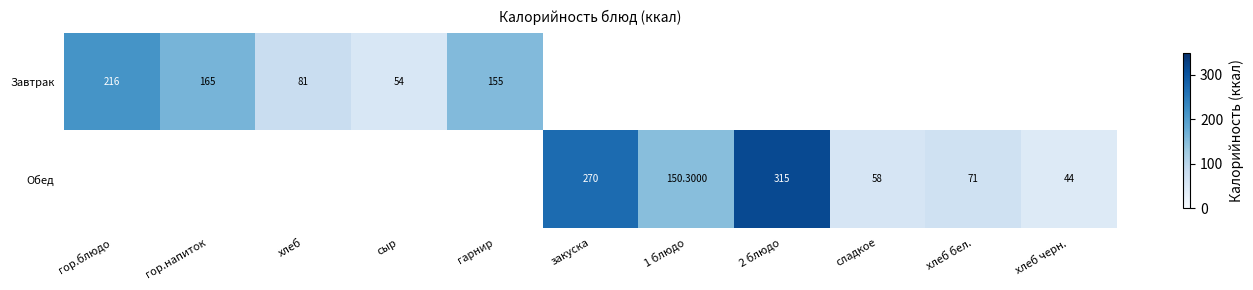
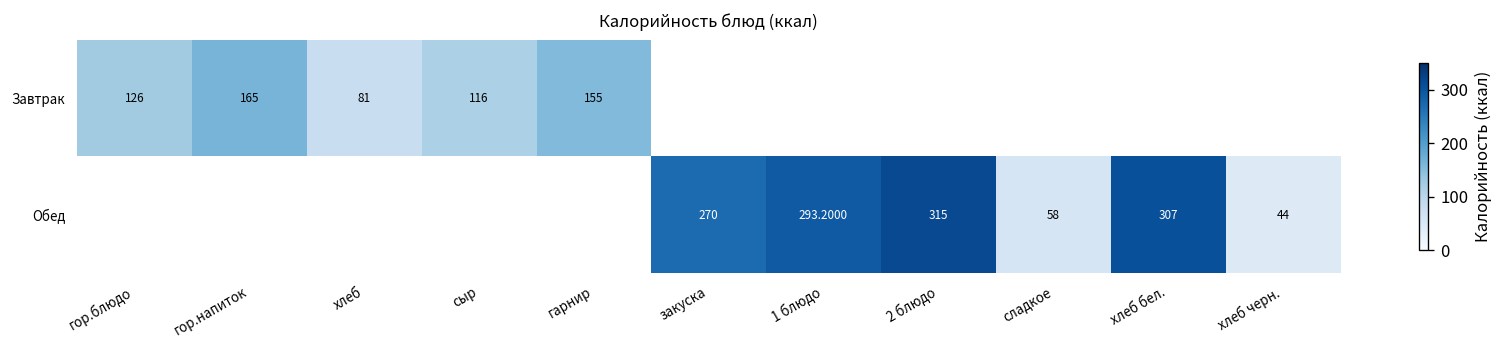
Завтрак, гор.блюдо: 216 -> 126
Завтрак, сыр: 54 -> 116
Обед, 1 блюдо: 150.3000 -> 293.2000
Обед, хлеб бел.: 71 -> 307
